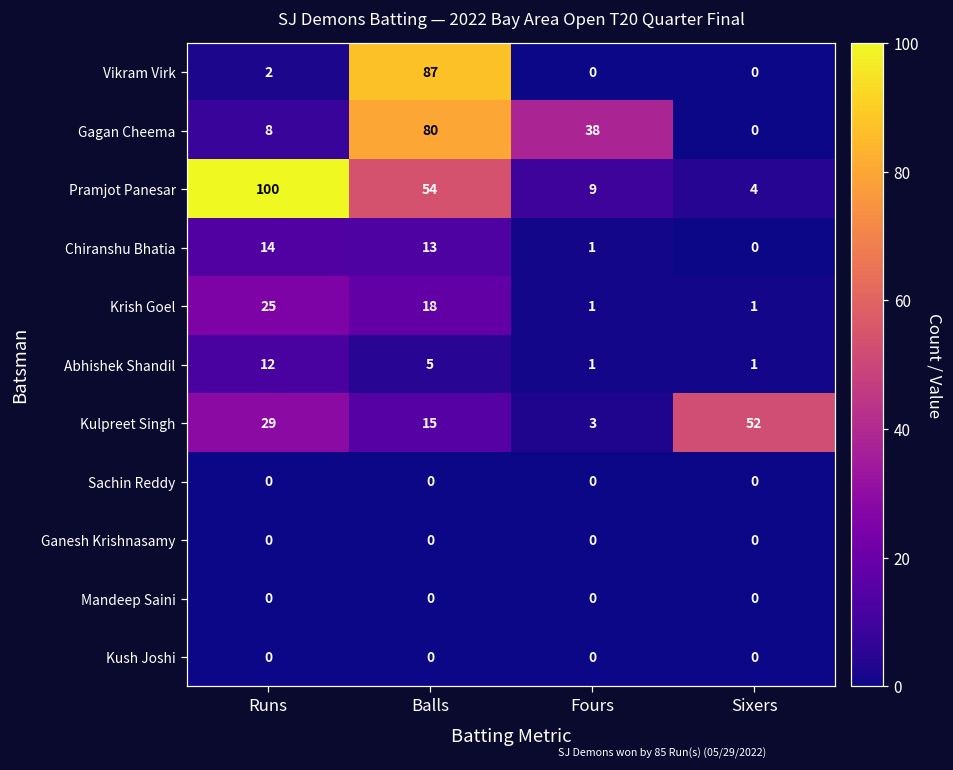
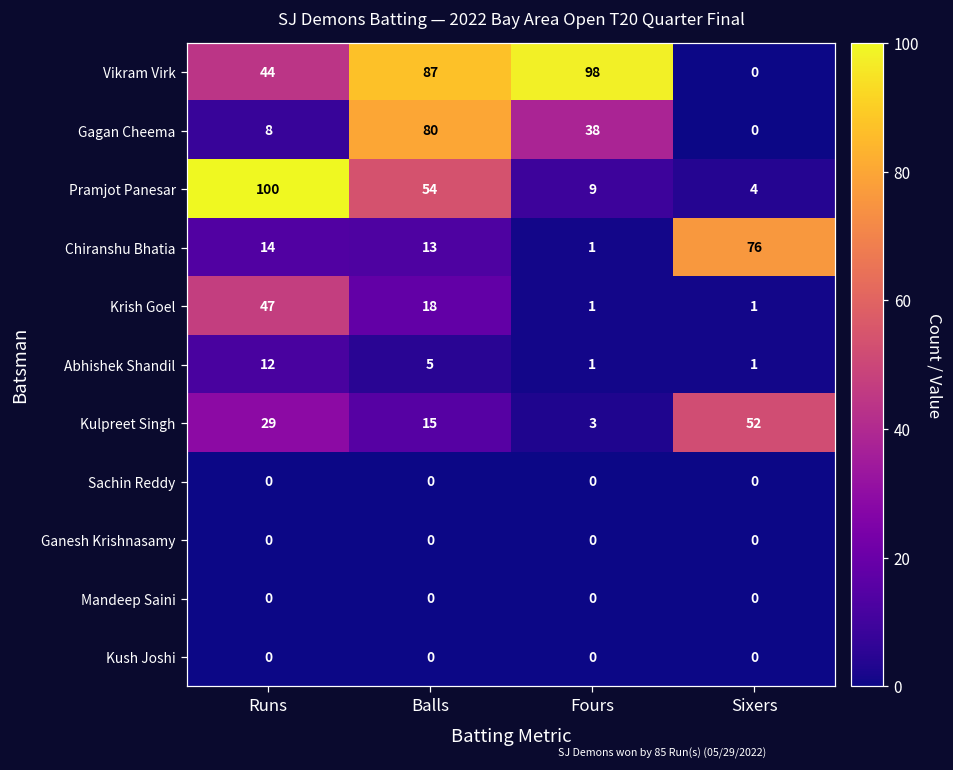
Vikram Virk, Runs: 2 -> 44
Vikram Virk, Fours: 0 -> 98
Chiranshu Bhatia, Sixers: 0 -> 76
Krish Goel, Runs: 25 -> 47
